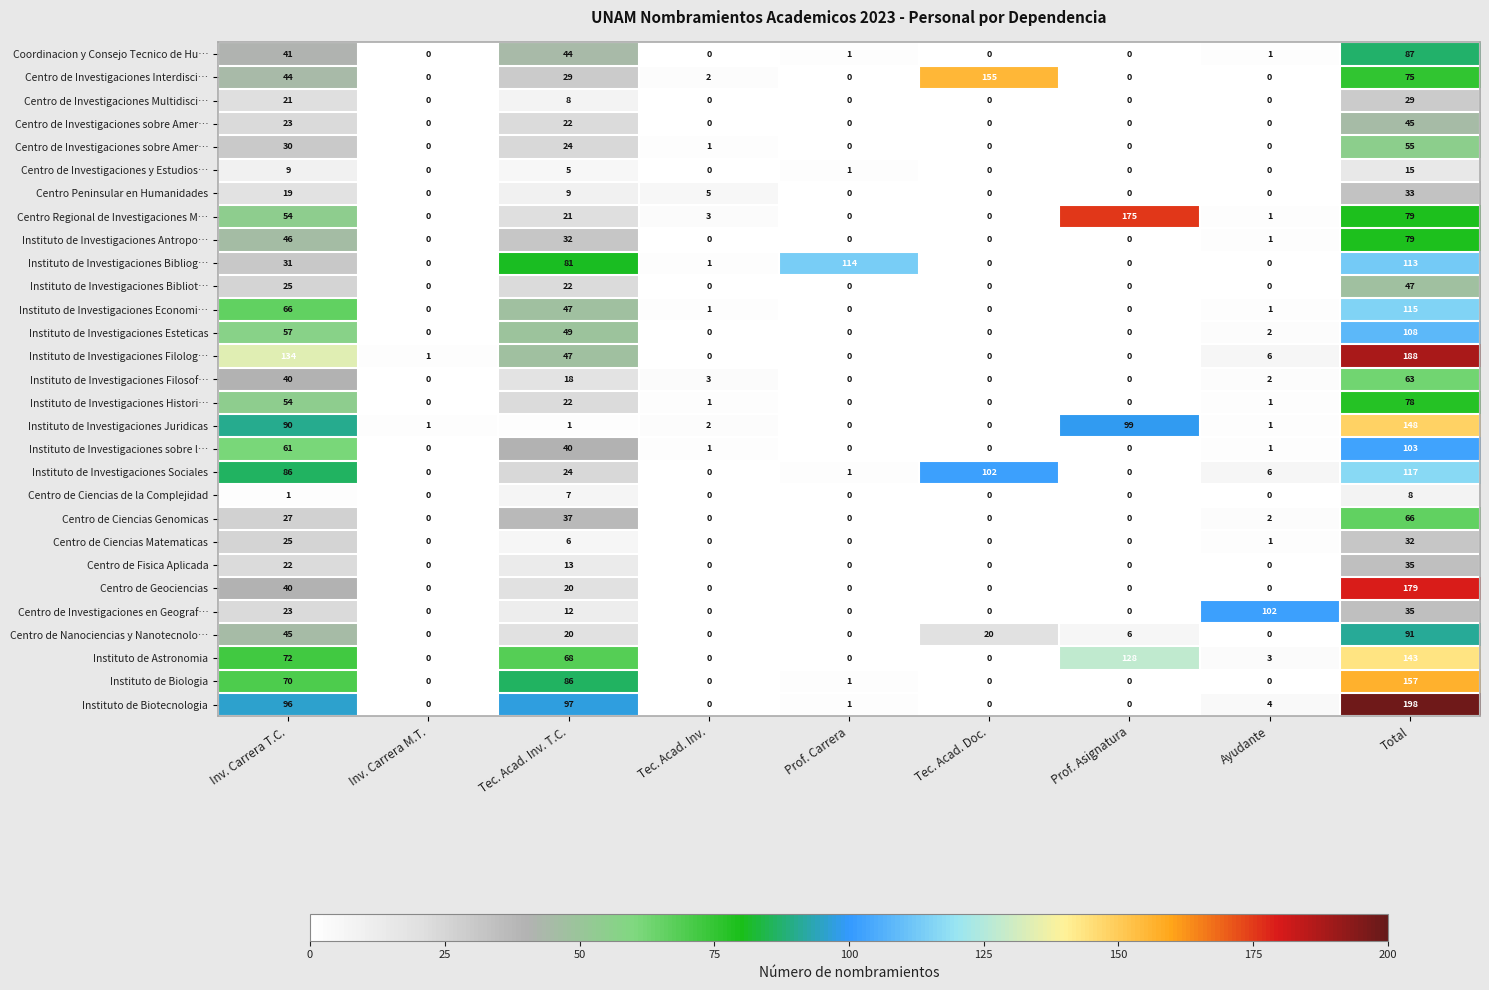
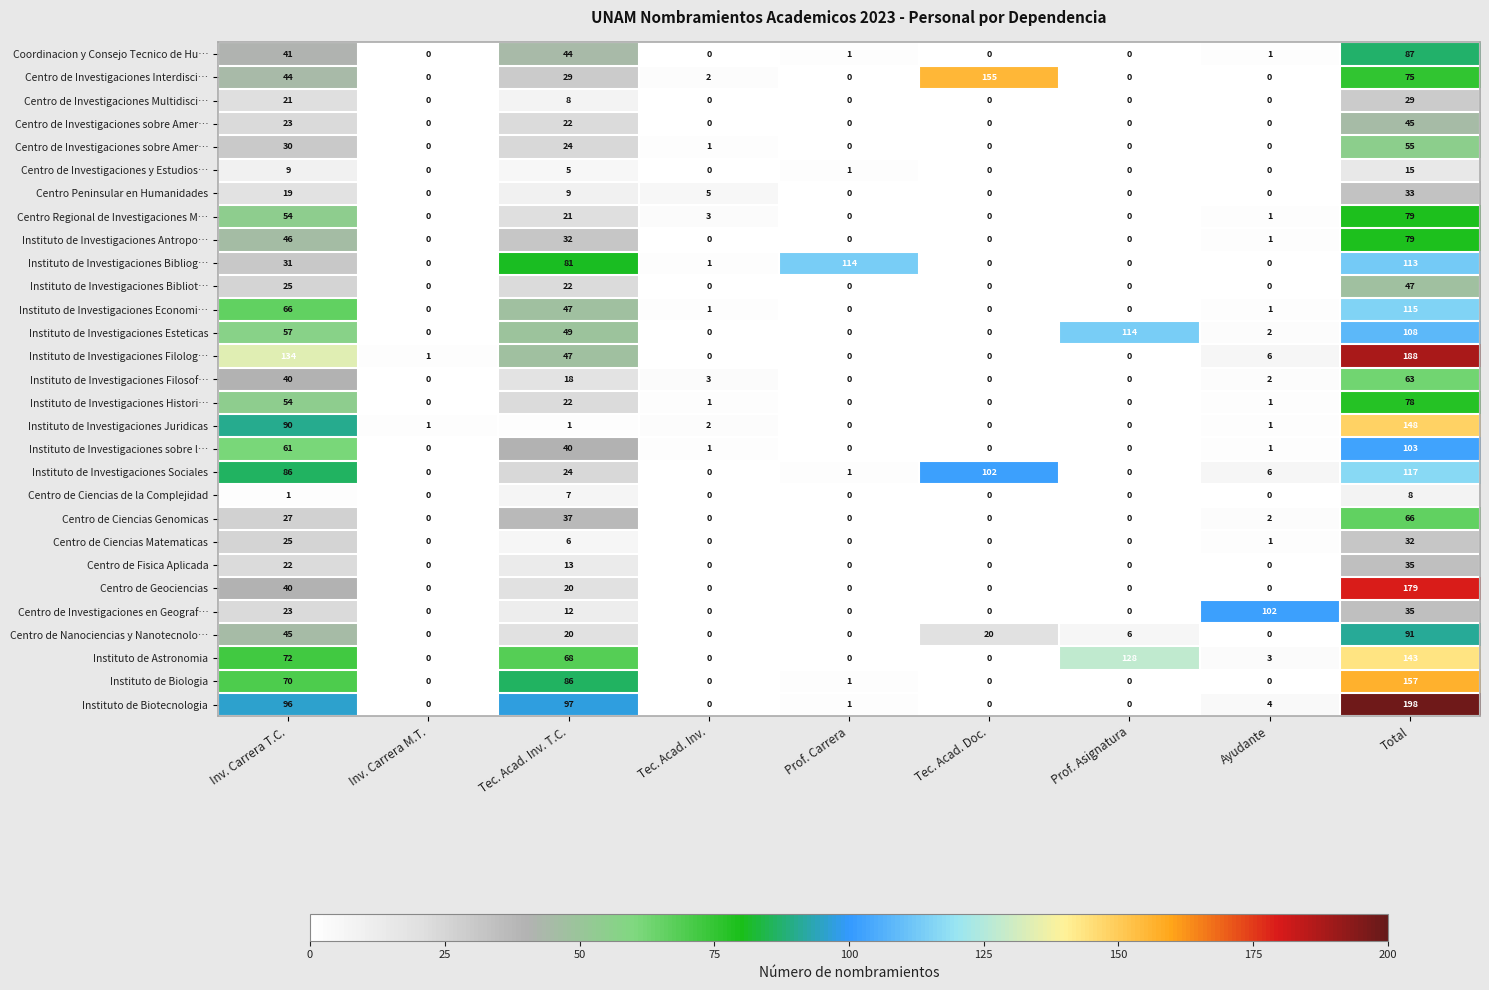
Centro Regional de Investigaciones M…, Prof. Asignatura: 175 -> 0
Instituto de Investigaciones Esteticas, Prof. Asignatura: 0 -> 114
Instituto de Investigaciones Juridicas, Prof. Asignatura: 99 -> 0
